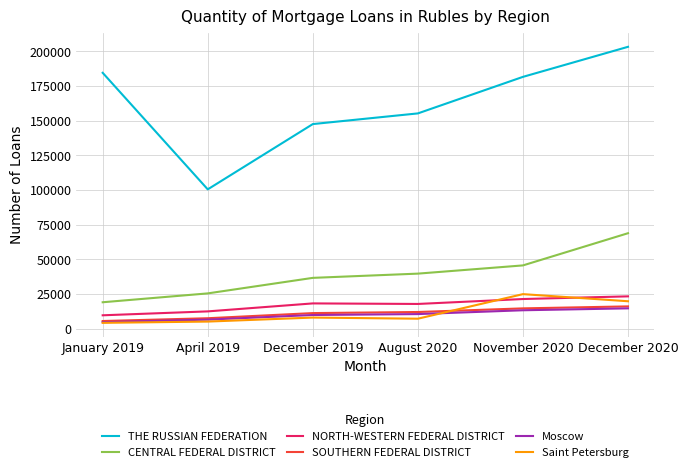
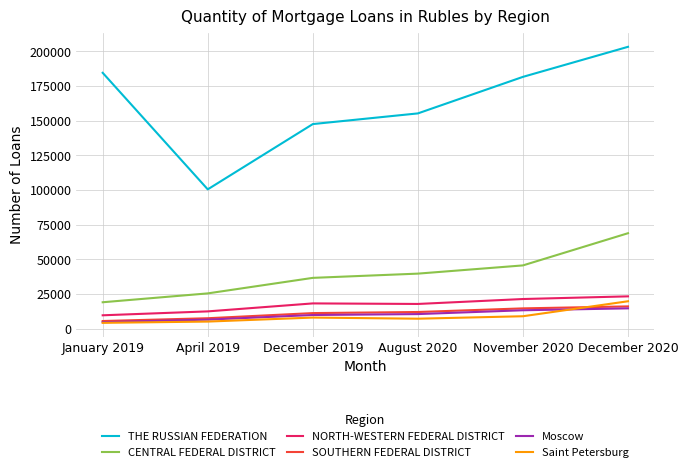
Saint Petersburg, November 2020: 25000 -> 9000
